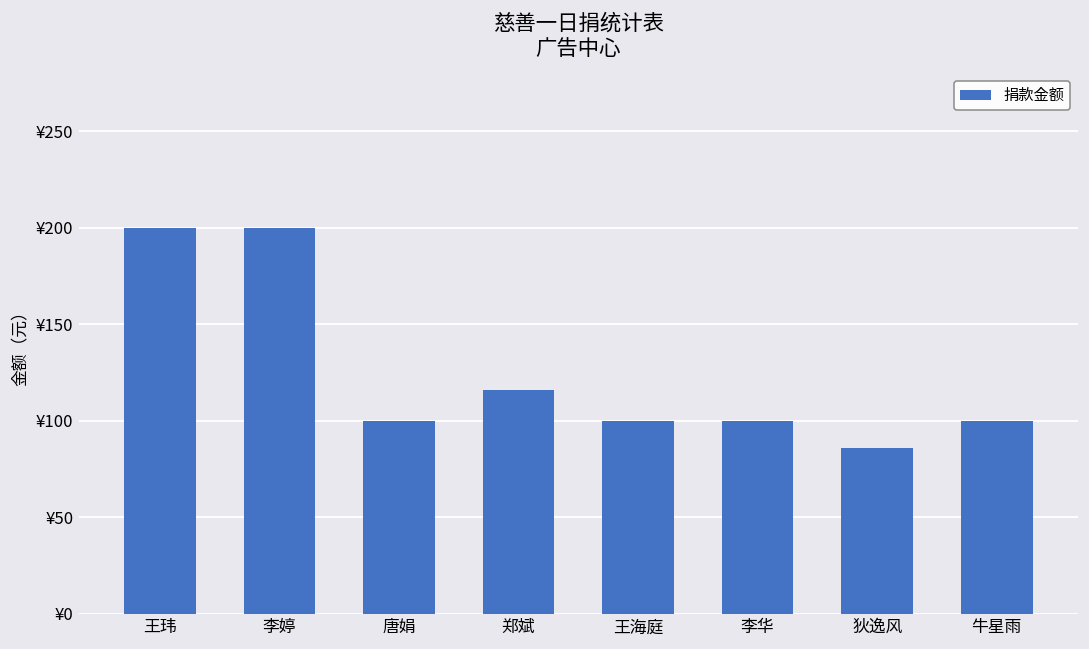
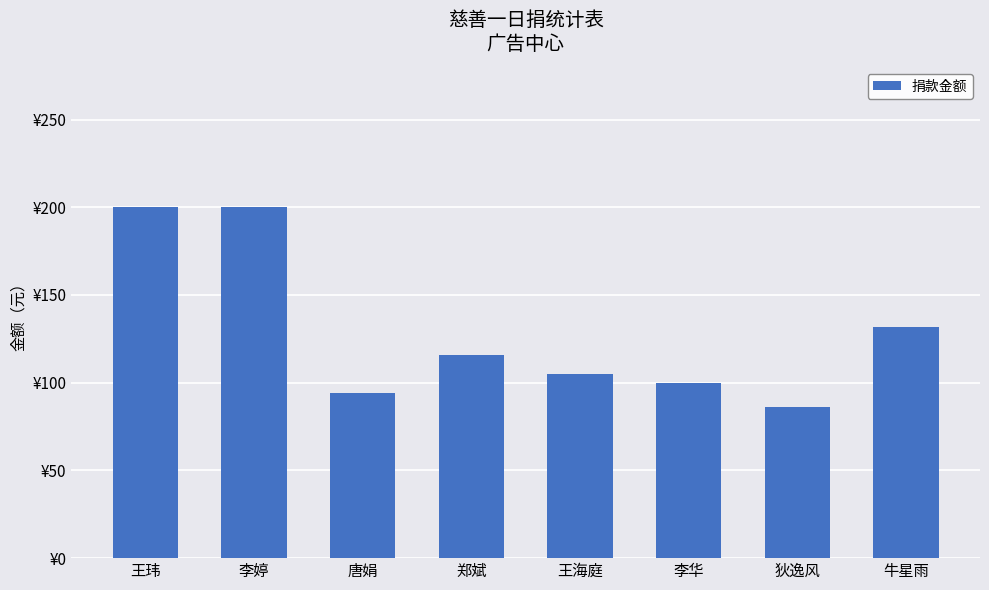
唐娟: ¥100 -> ¥94
王海庭: ¥100 -> ¥105
牛星雨: ¥100 -> ¥132
